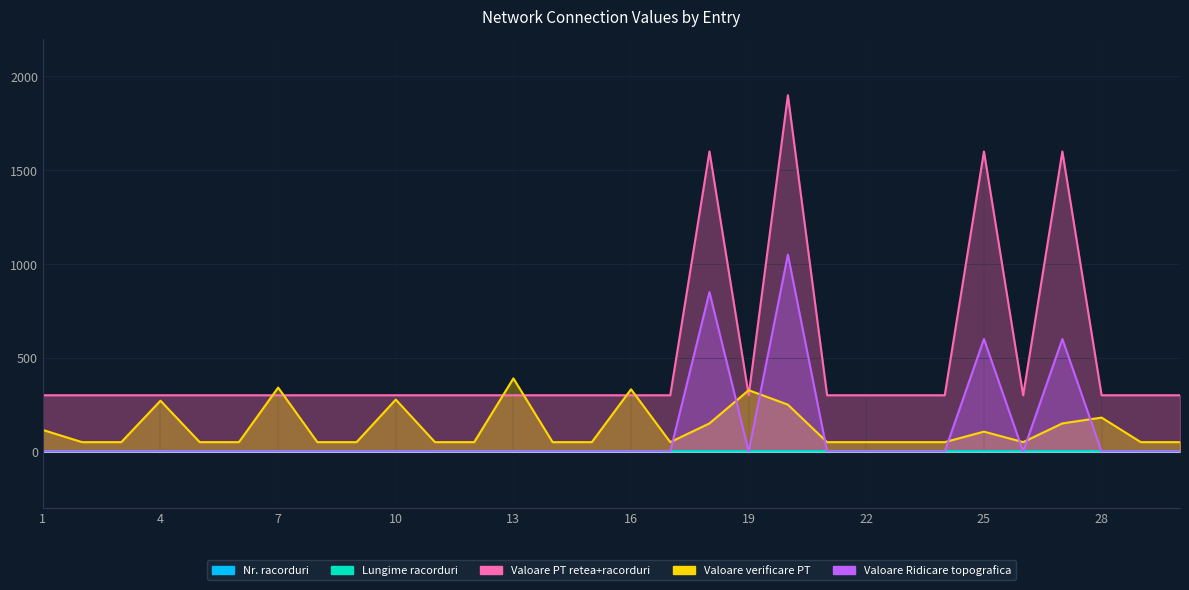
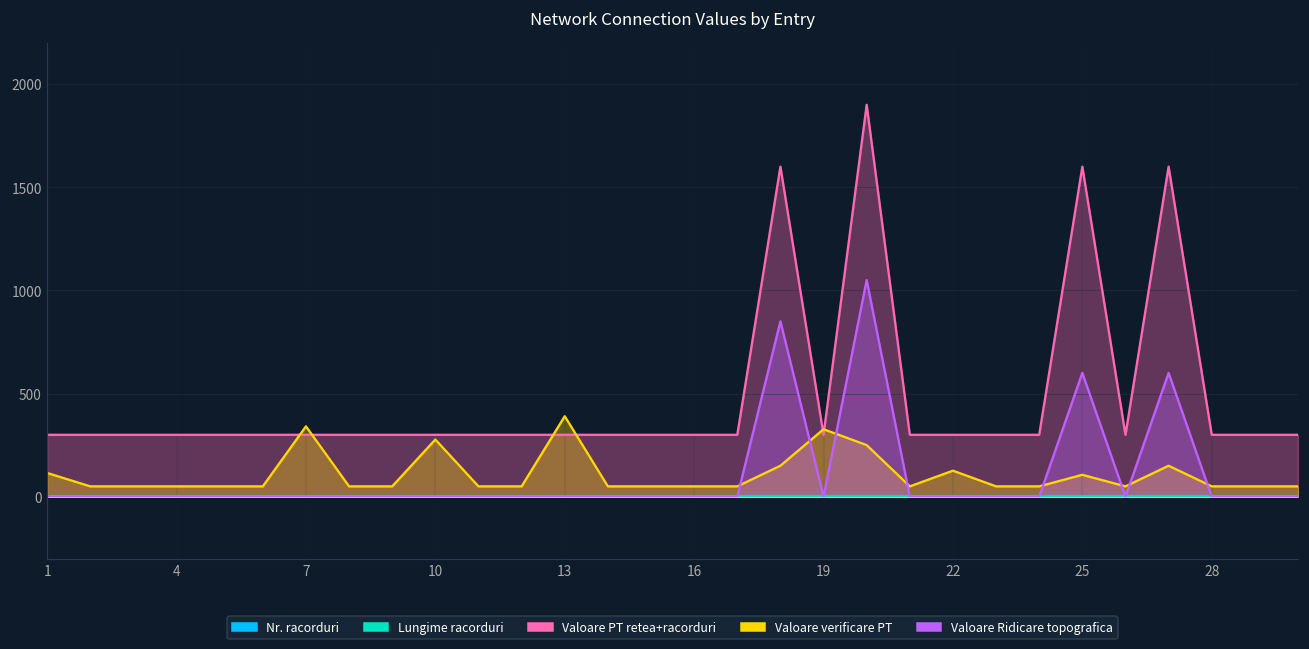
Valoare verificare PT, 4: 270 -> 50
Valoare verificare PT, 16: 330 -> 50
Valoare verificare PT, 22: 50 -> 130
Valoare verificare PT, 28: 180 -> 50
